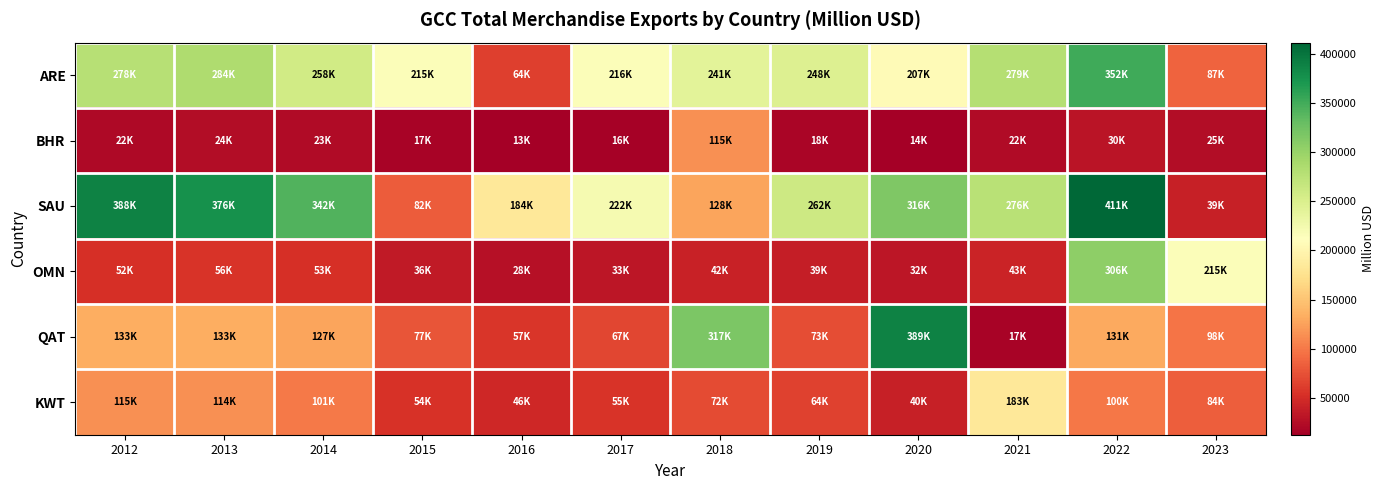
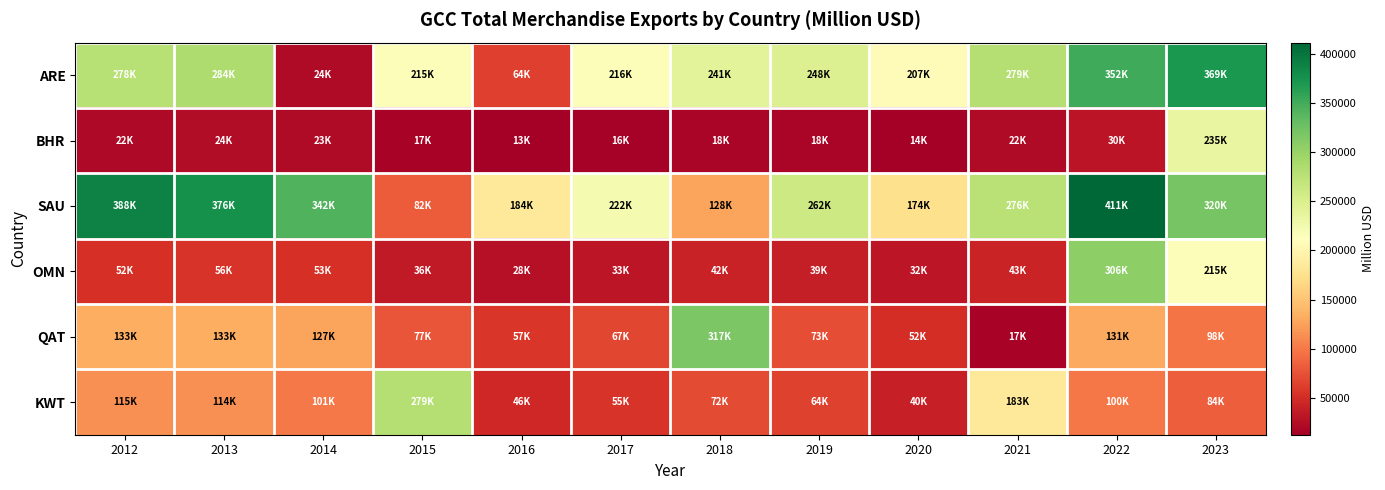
ARE, 2014: 258K -> 24K
ARE, 2023: 87K -> 369K
BHR, 2018: 115K -> 18K
BHR, 2023: 25K -> 235K
SAU, 2020: 316K -> 174K
SAU, 2023: 39K -> 320K
QAT, 2020: 389K -> 52K
KWT, 2015: 54K -> 279K
